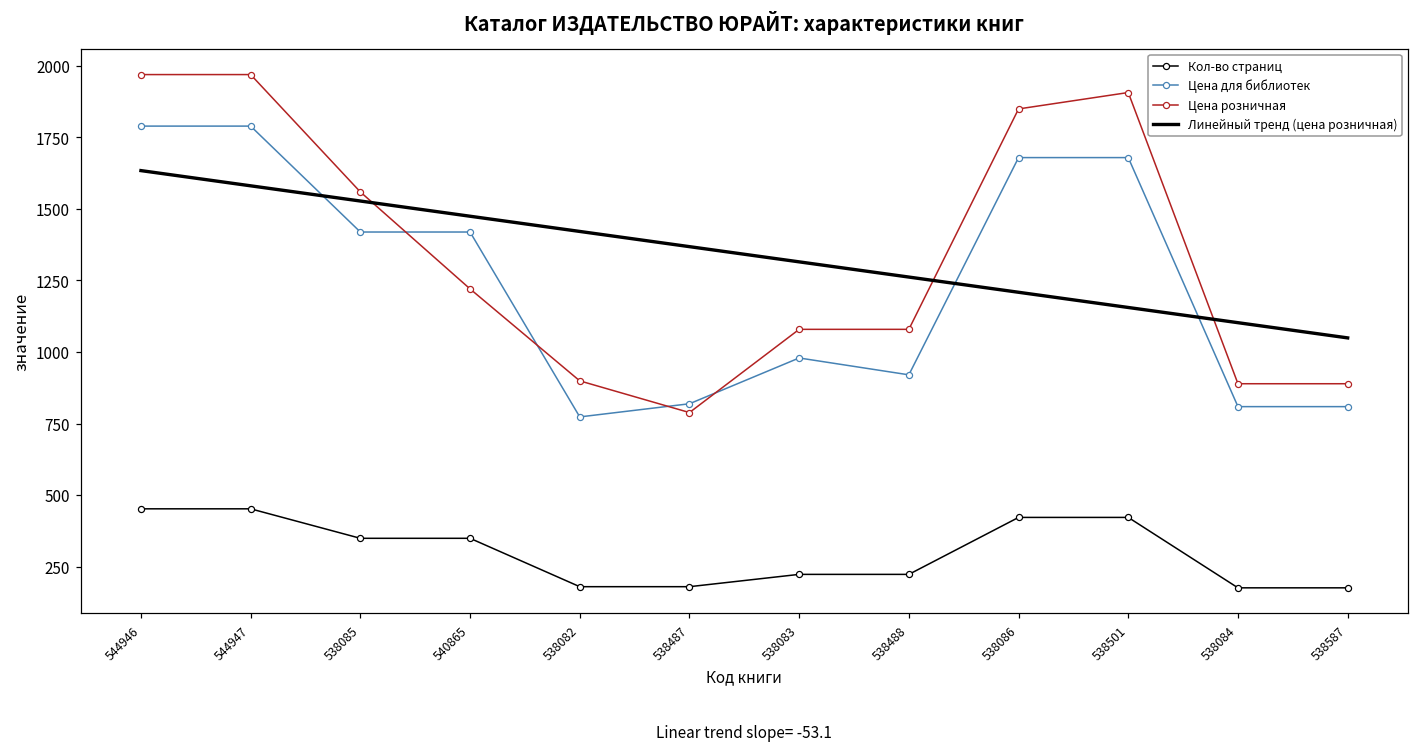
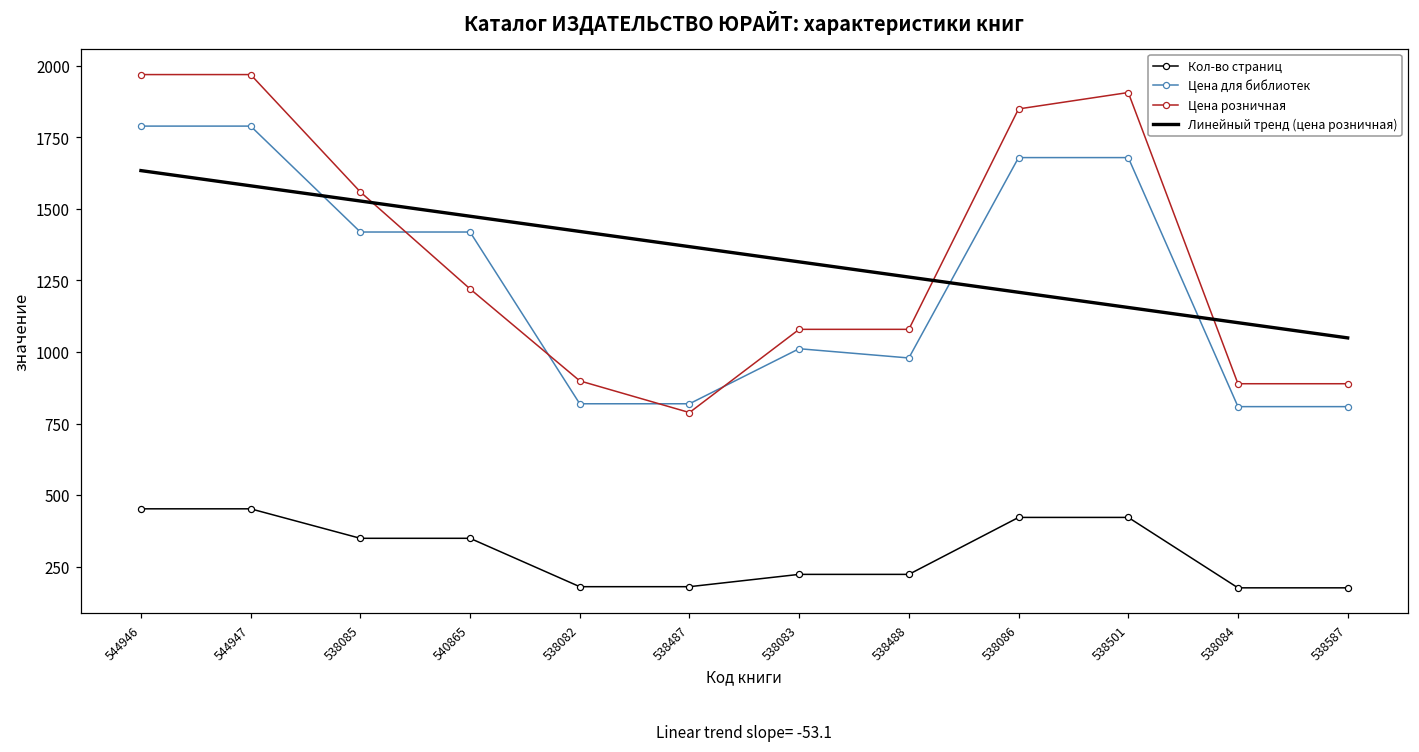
Цена для библиотек, 538082: 770 -> 820
Цена для библиотек, 538083: 980 -> 1010
Цена для библиотек, 538488: 920 -> 980
